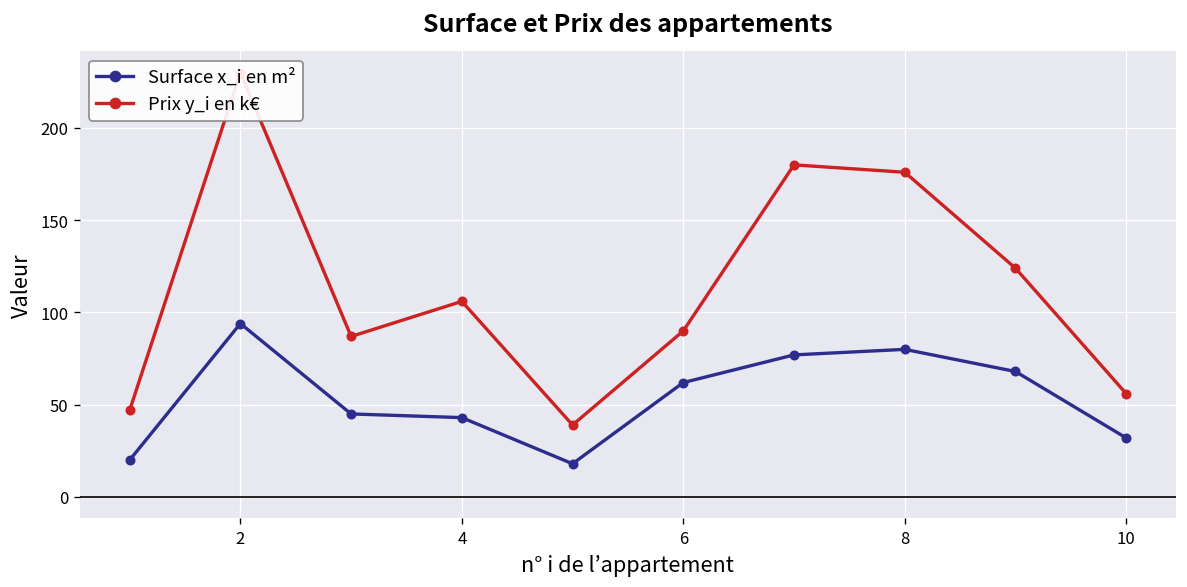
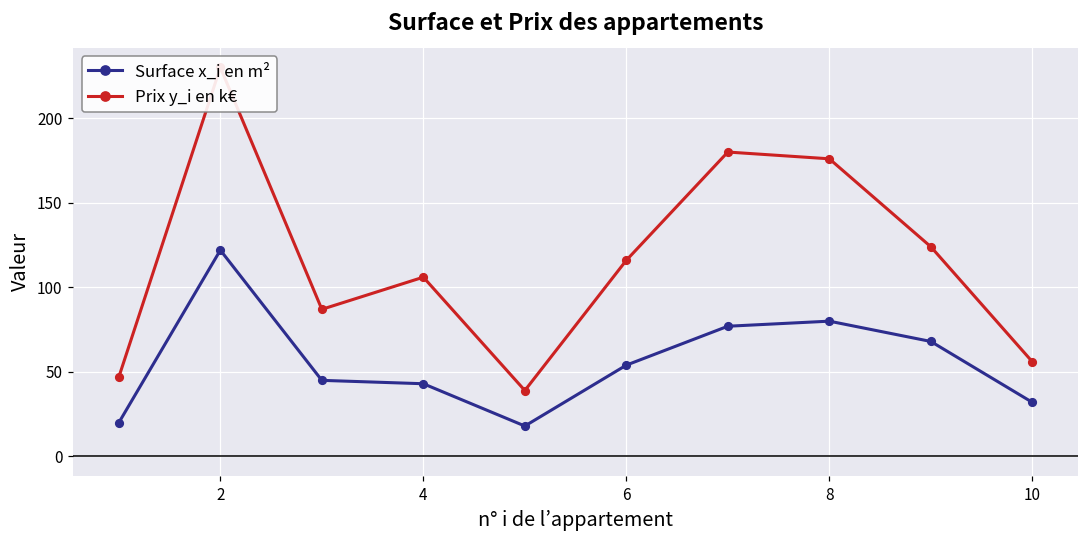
Surface x_i en m², 2: 94 -> 122
Surface x_i en m², 6: 62 -> 54
Prix y_i en k€, 6: 90 -> 116
